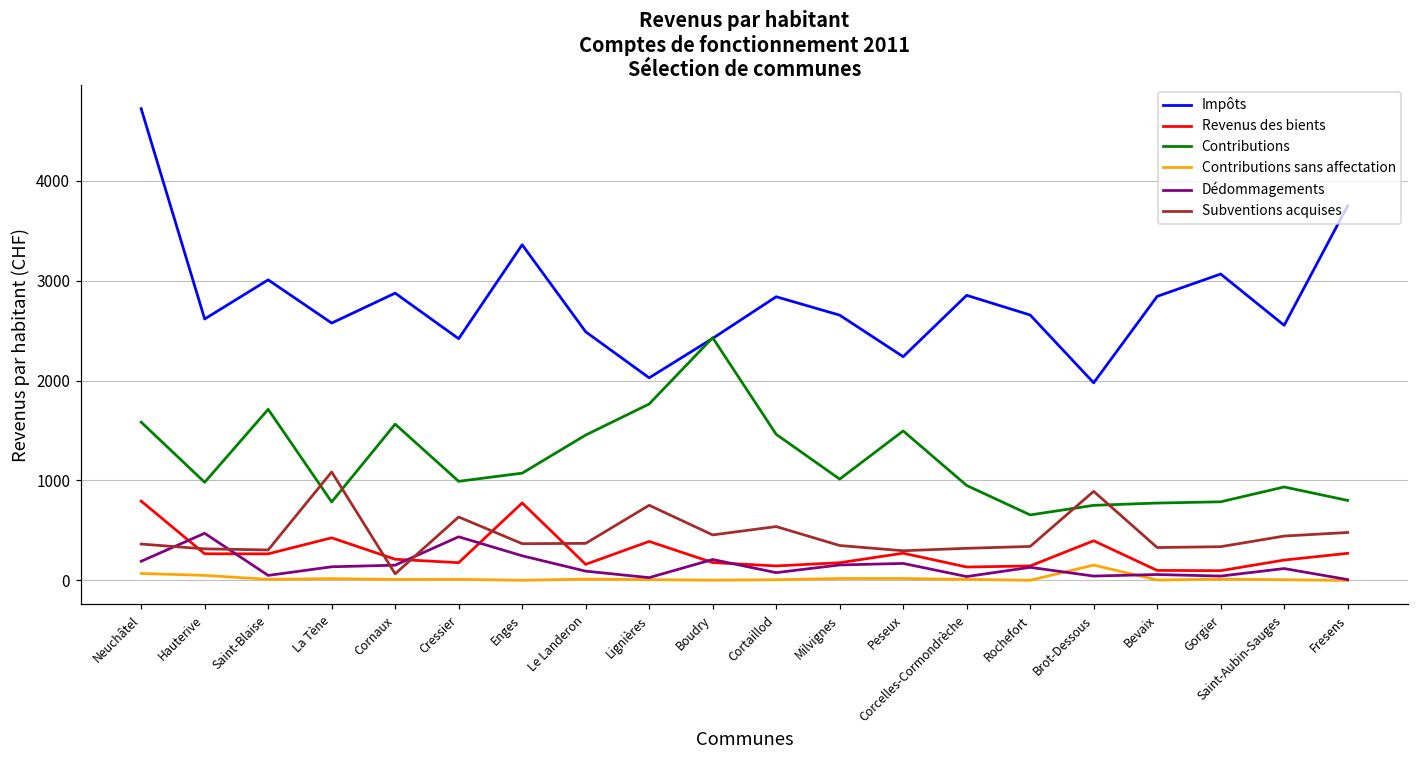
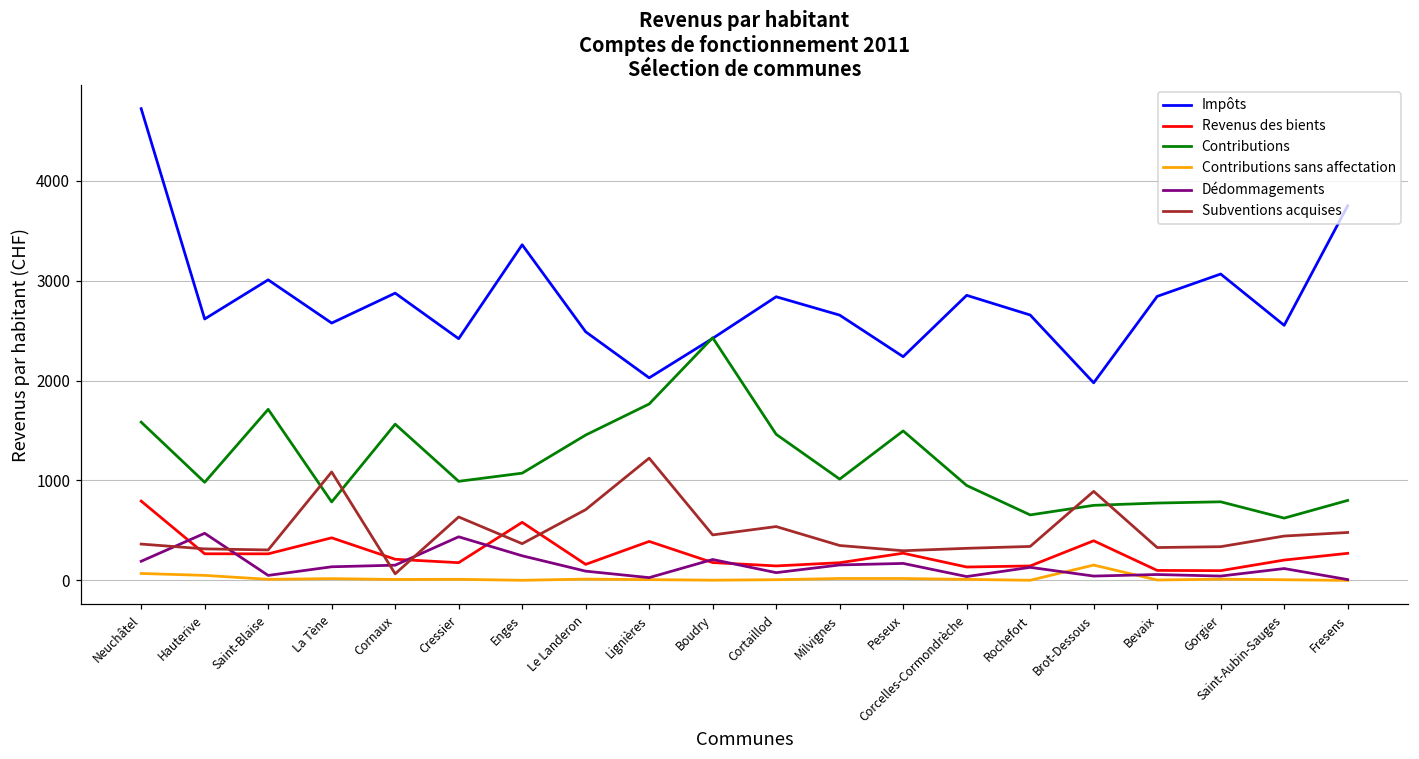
Revenus des bients, Enges: 800 -> 600
Subventions acquises, Le Landeron: 400 -> 700
Subventions acquises, Lignières: 800 -> 1200
Contributions, Saint-Aubin-Sauges: 900 -> 600
